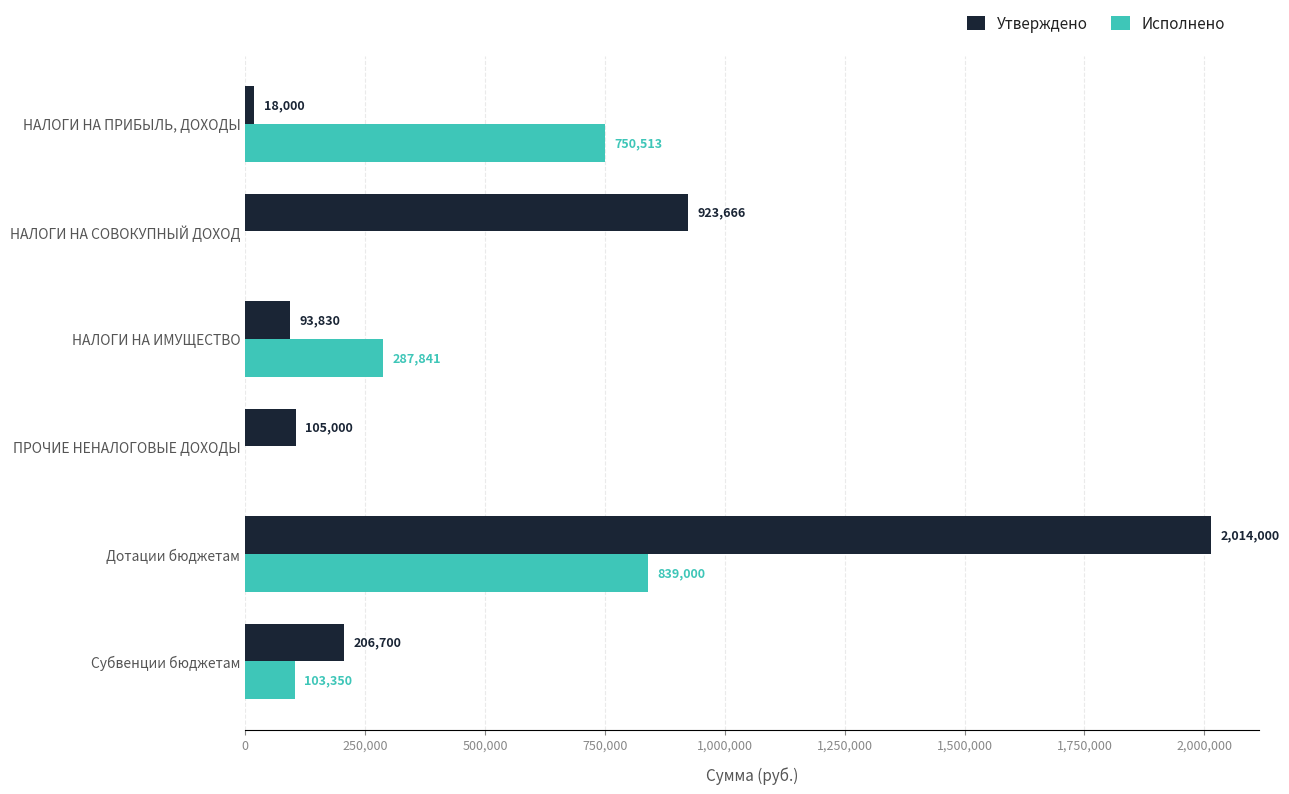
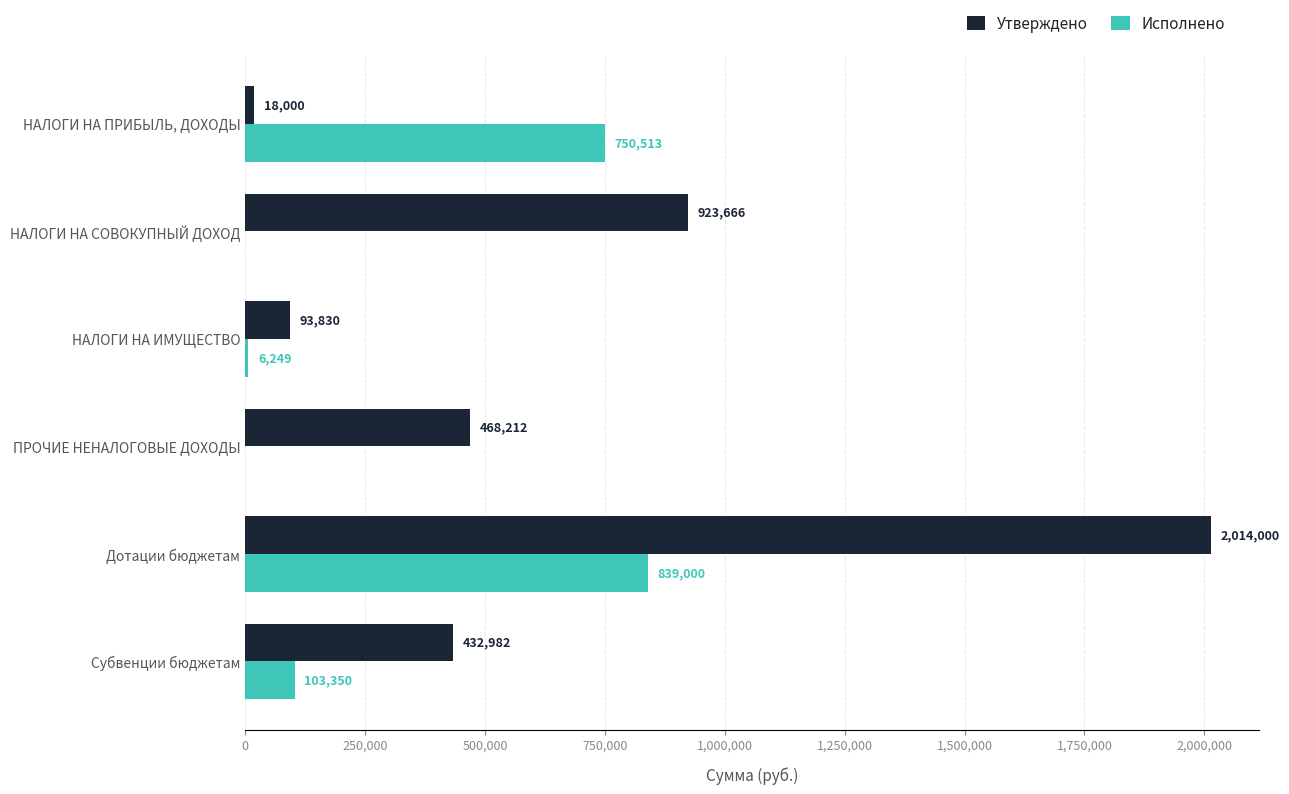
Исполнено, НАЛОГИ НА ИМУЩЕСТВО: 287,841 -> 6,249
Утверждено, ПРОЧИЕ НЕНАЛОГОВЫЕ ДОХОДЫ: 105,000 -> 468,212
Утверждено, Субвенции бюджетам: 206,700 -> 432,982
